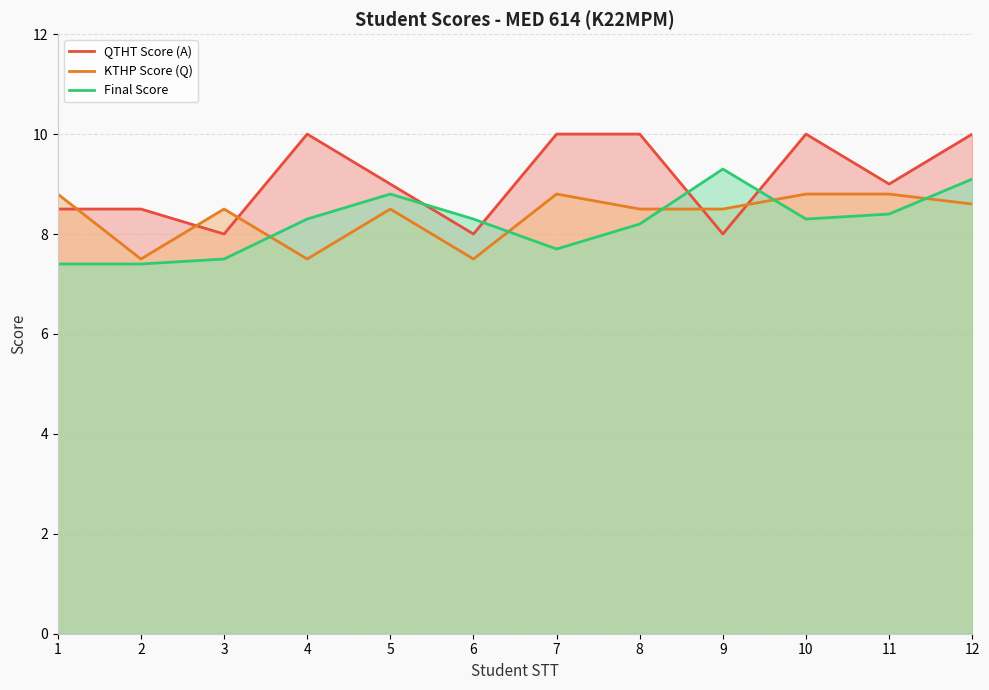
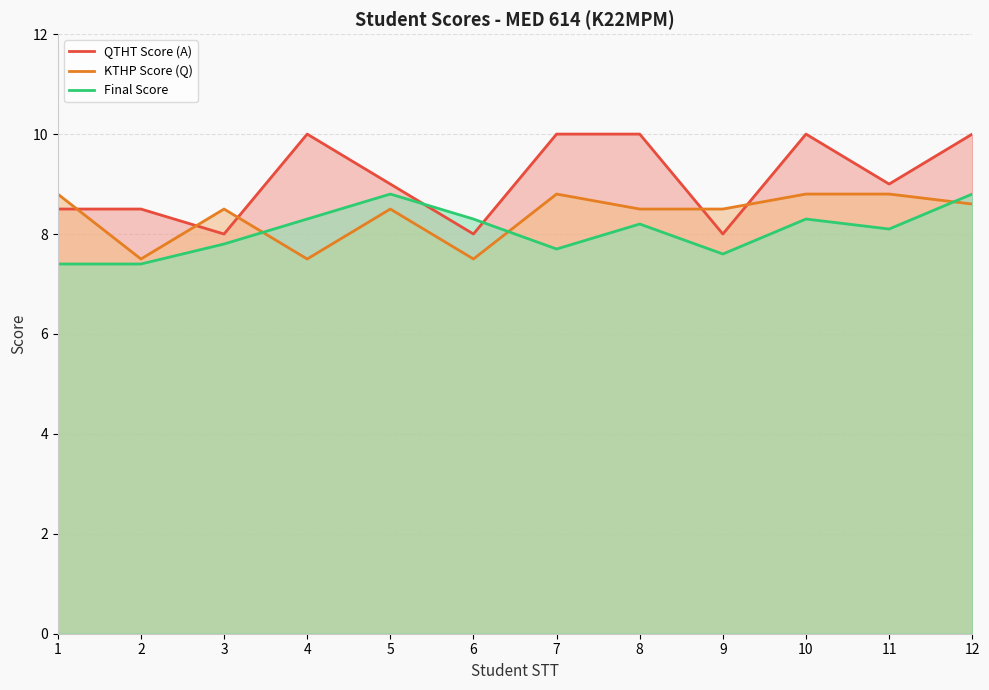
Final Score, 3: 7.5 -> 7.8
Final Score, 9: 9.3 -> 7.6
Final Score, 11: 8.4 -> 8.1
Final Score, 12: 9.1 -> 8.8
